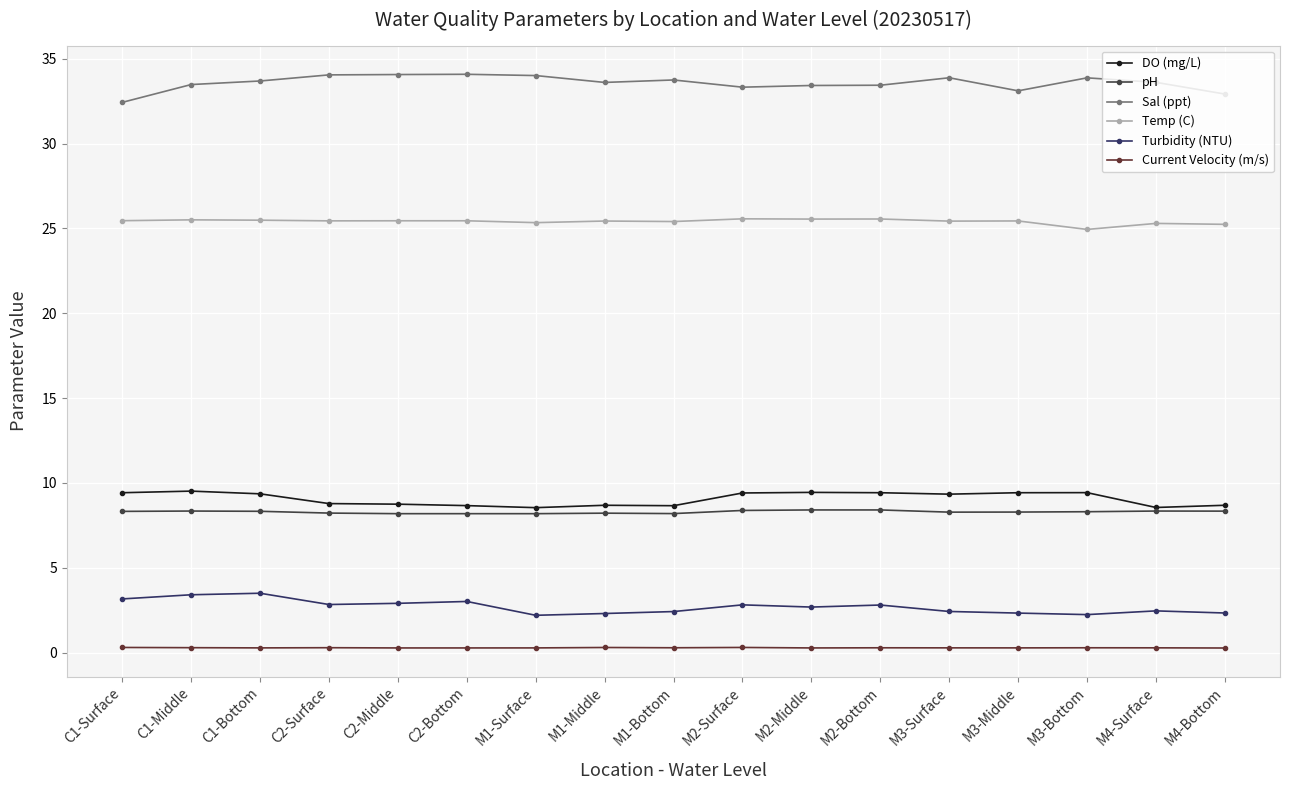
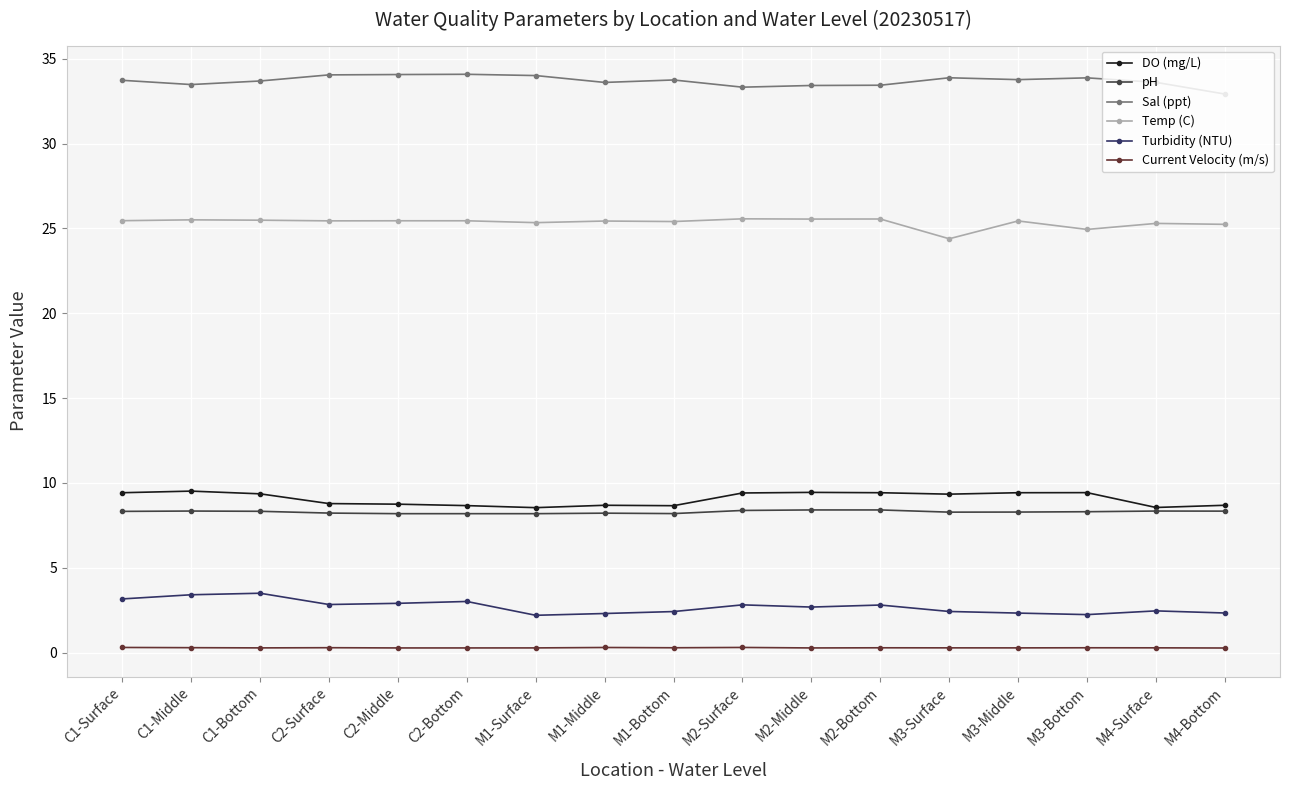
Sal (ppt), C1-Surface: 32.4 -> 33.7
Temp (C), M3-Surface: 25.4 -> 24.4
Sal (ppt), M3-Middle: 33.1 -> 33.8
